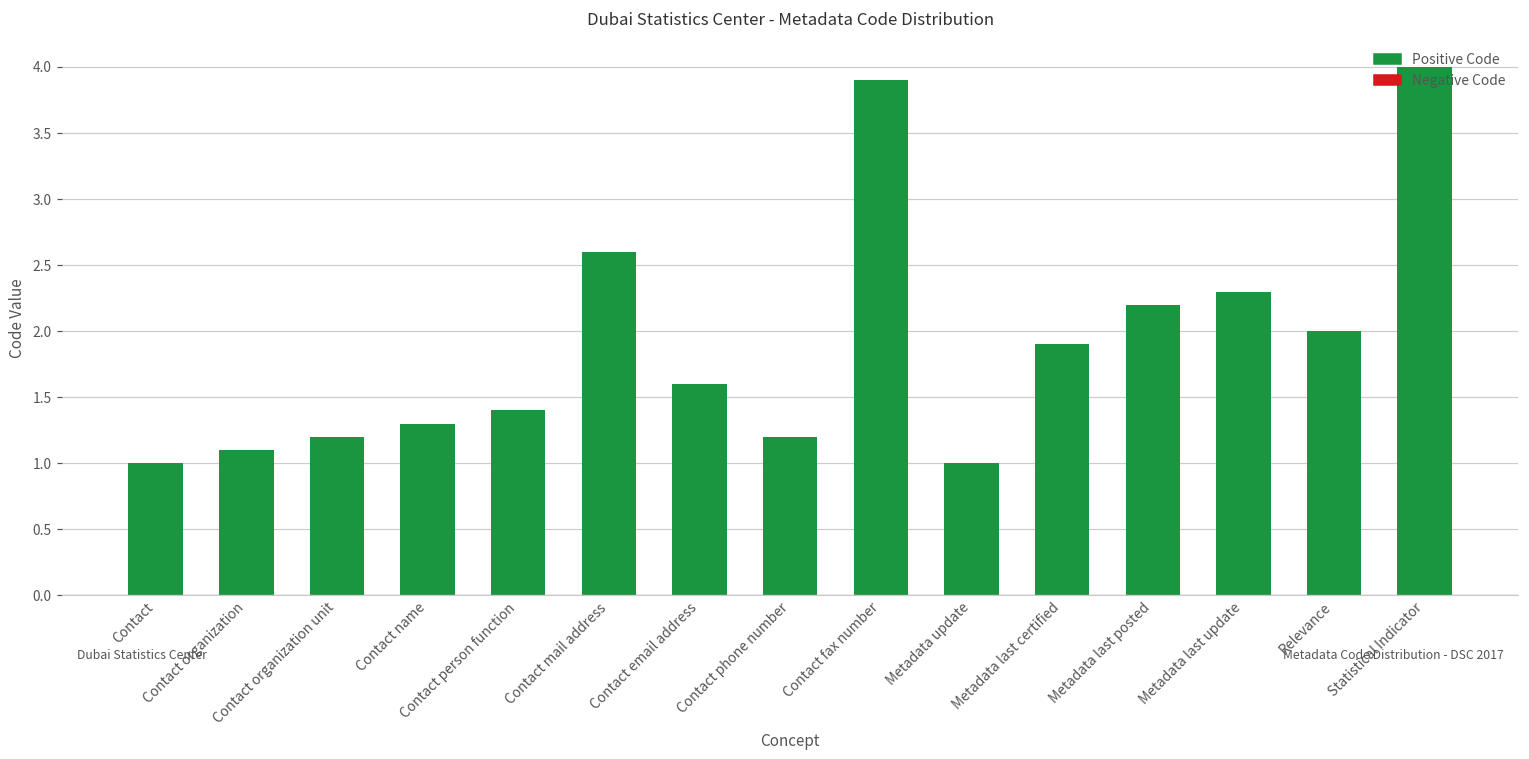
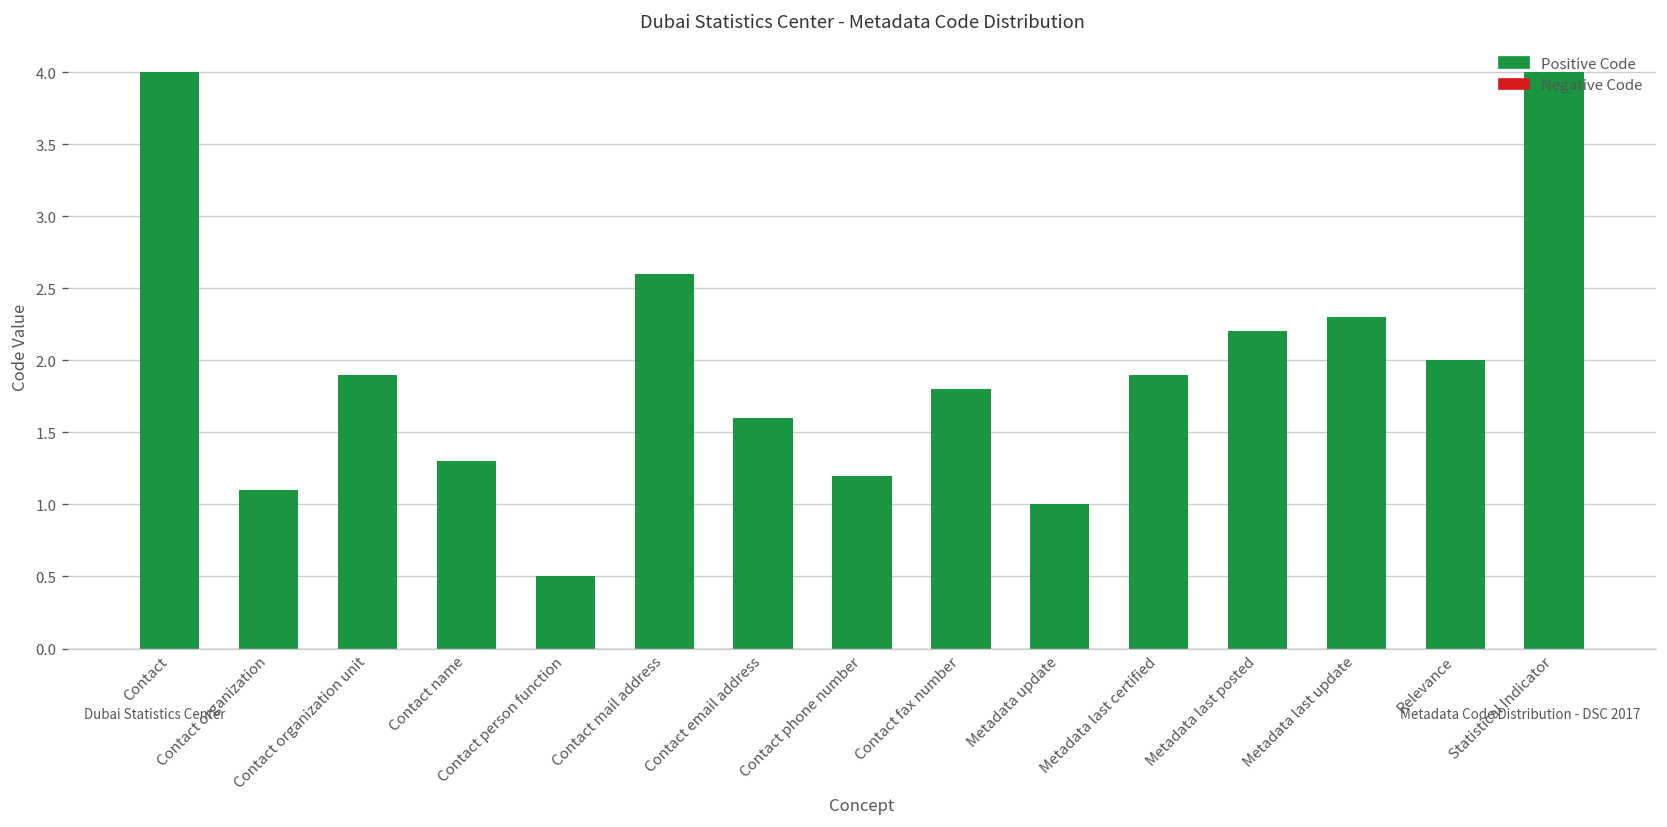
Contact: 1 -> 4
Contact organization unit: 1.2 -> 1.9
Contact person function: 1.4 -> 0.5
Contact fax number: 3.9 -> 1.8
